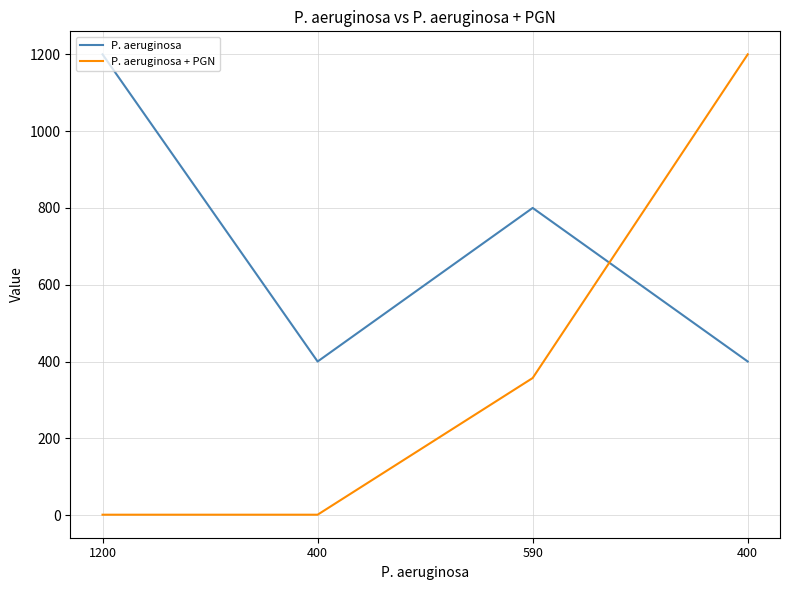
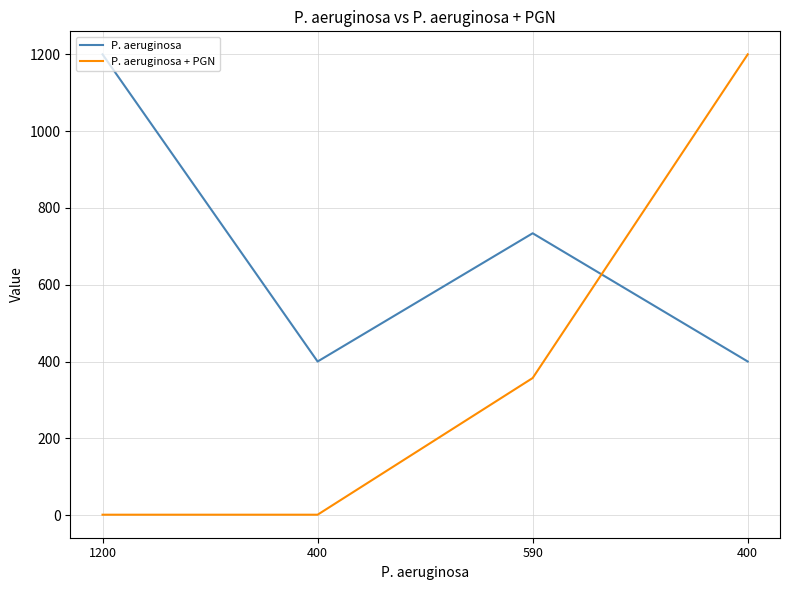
P. aeruginosa, 590: 800 -> 730
